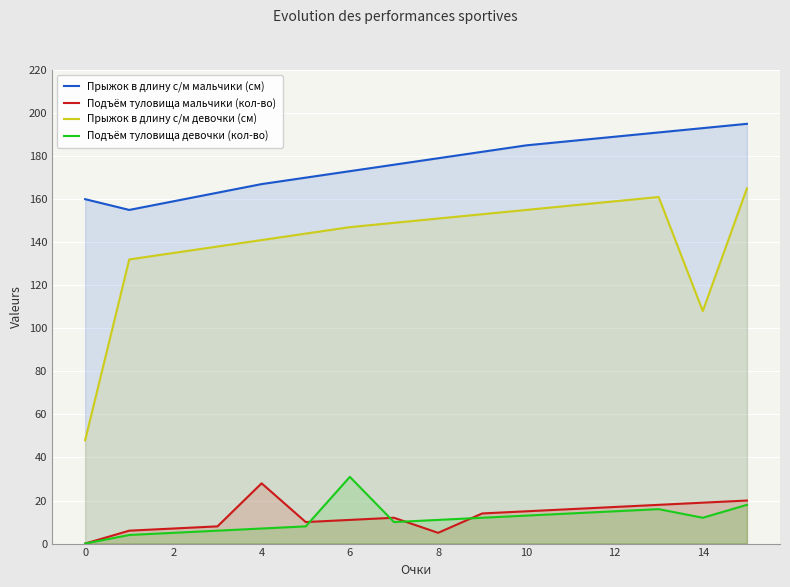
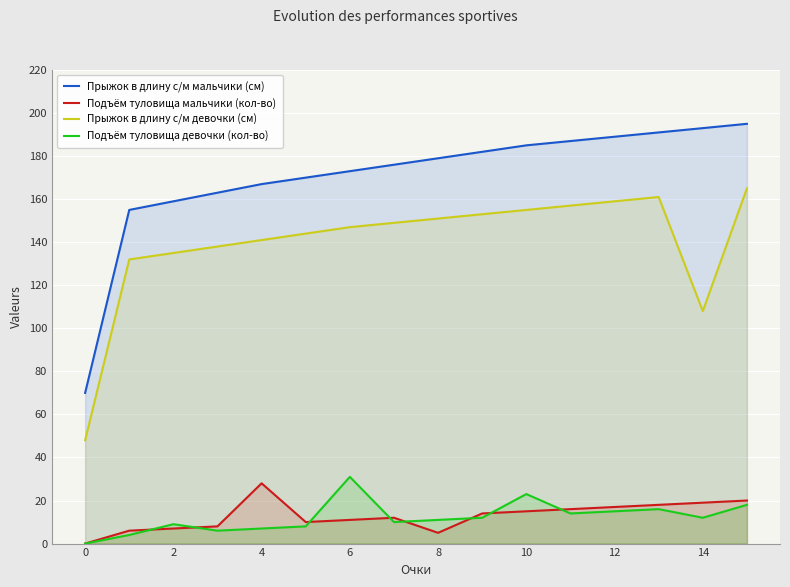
Прыжок в длину с/м мальчики (см), 0: 160 -> 70
Подъём туловища девочки (кол-во), 2: 5 -> 9
Подъём туловища девочки (кол-во), 10: 13 -> 23
